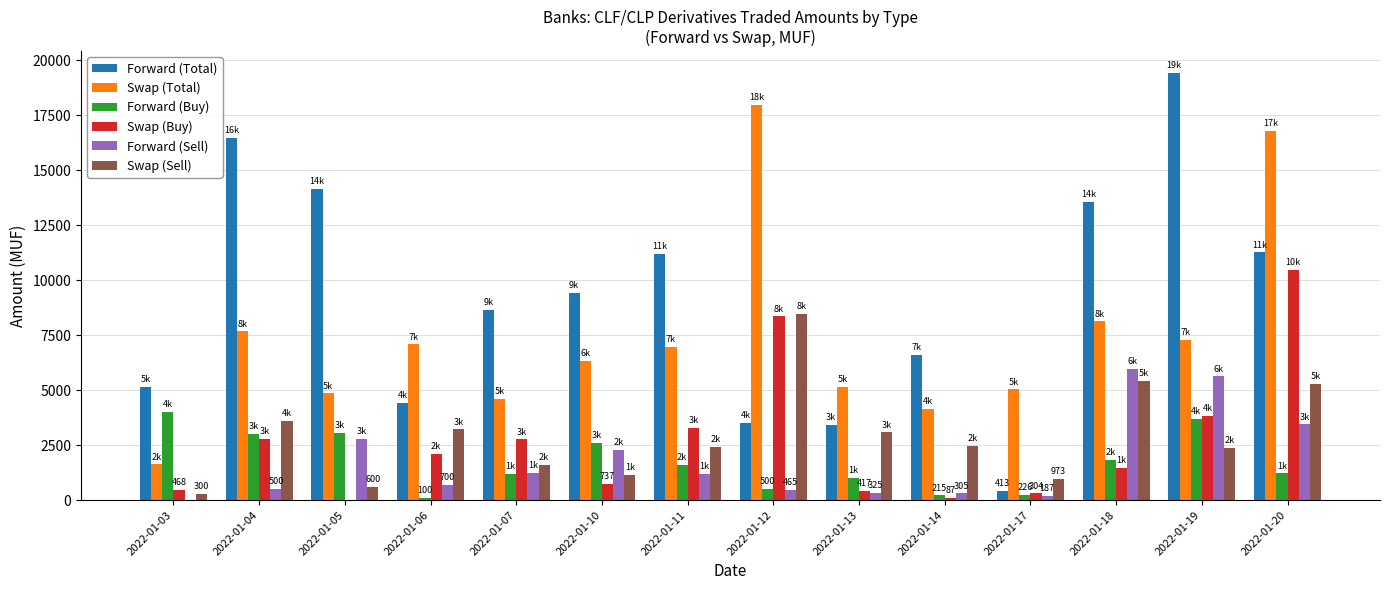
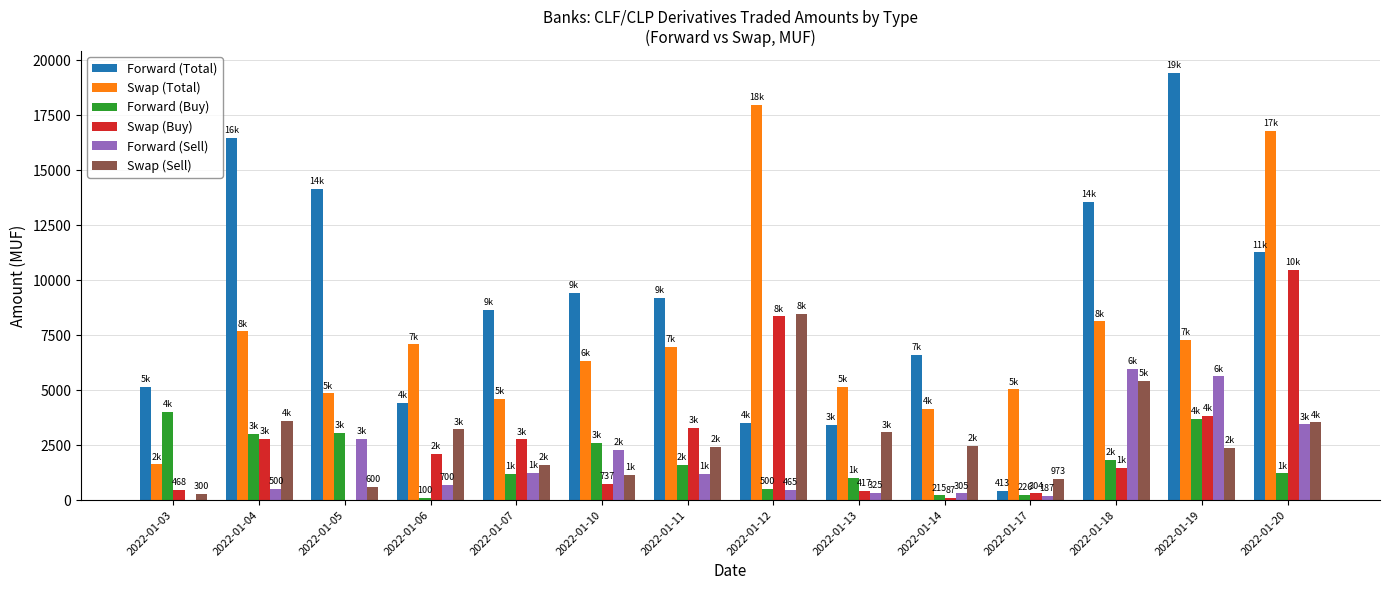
Forward (Total), 2022-01-11: 11k -> 9k
Swap (Sell), 2022-01-20: 5k -> 4k
